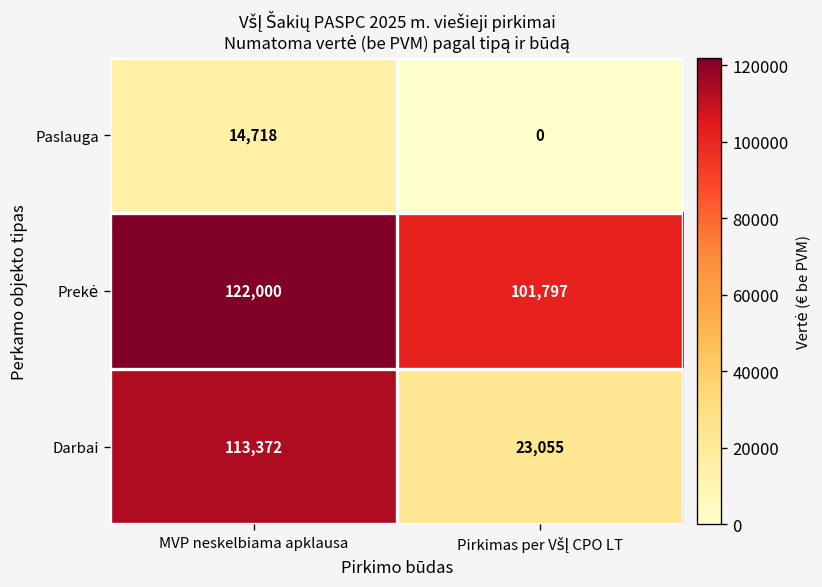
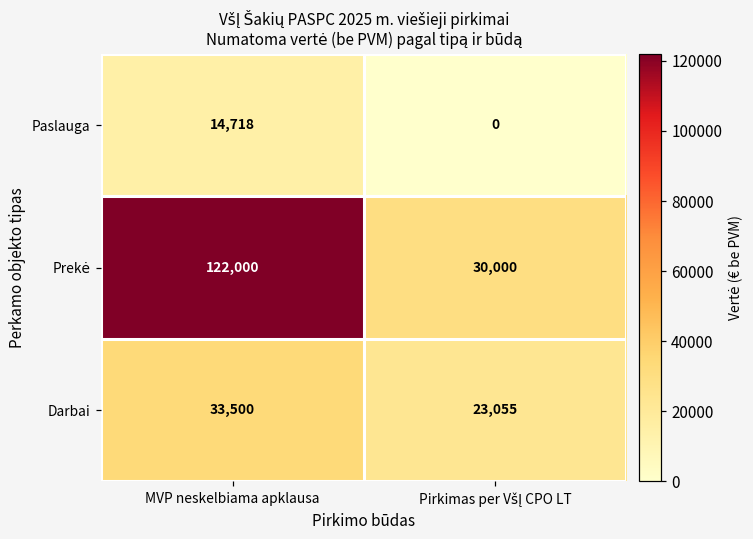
Prekė, Pirkimas per VšĮ CPO LT: 101,797 -> 30,000
Darbai, MVP neskelbiama apklausa: 113,372 -> 33,500
